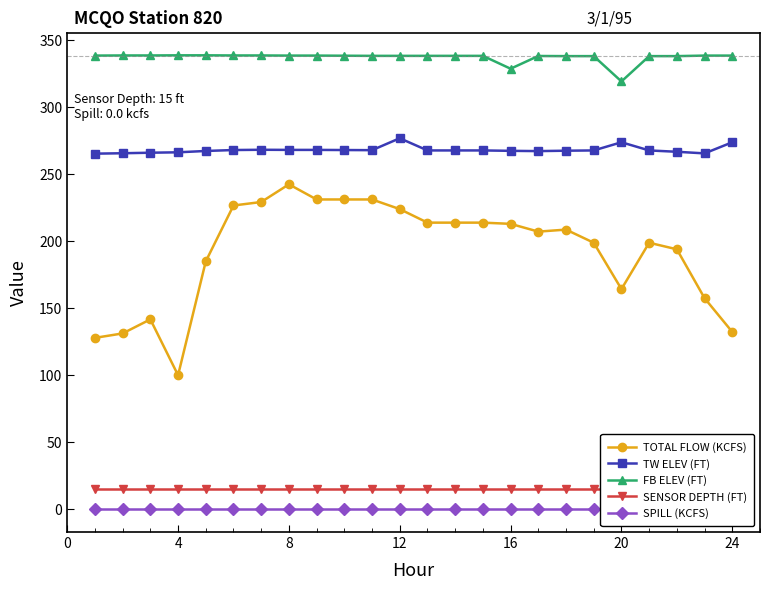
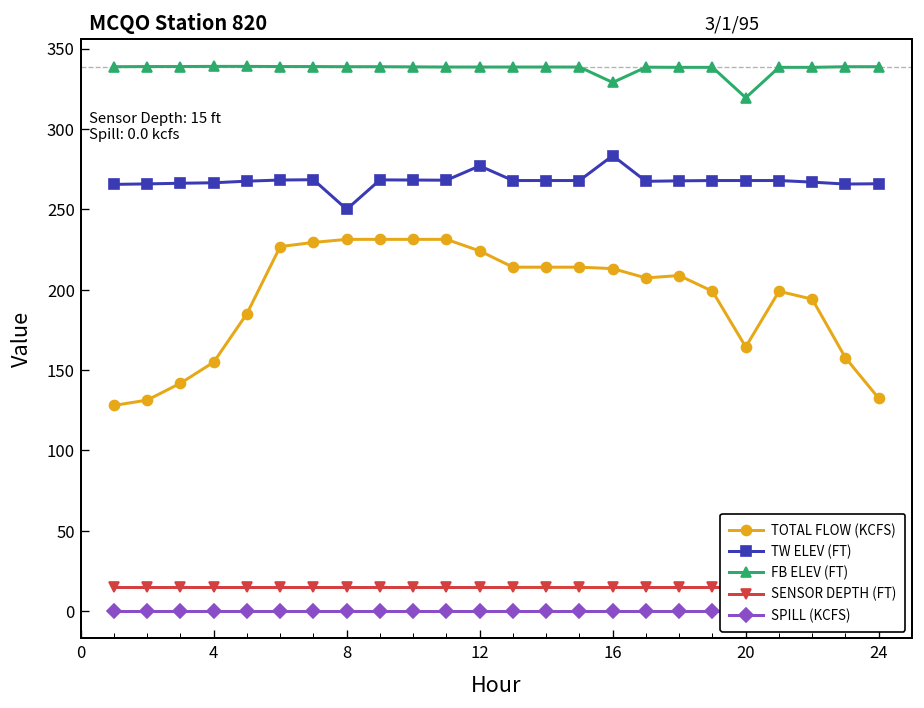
TOTAL FLOW (KCFS), 4: 100 -> 155
TOTAL FLOW (KCFS), 8: 243 -> 231
TW ELEV (FT), 8: 268 -> 250
TW ELEV (FT), 16: 268 -> 283
TW ELEV (FT), 20: 274 -> 268
TW ELEV (FT), 24: 274 -> 266
